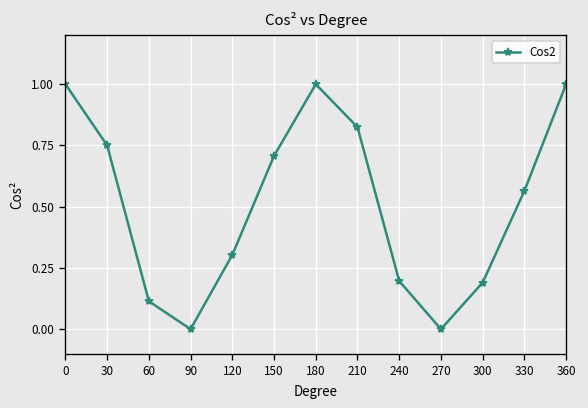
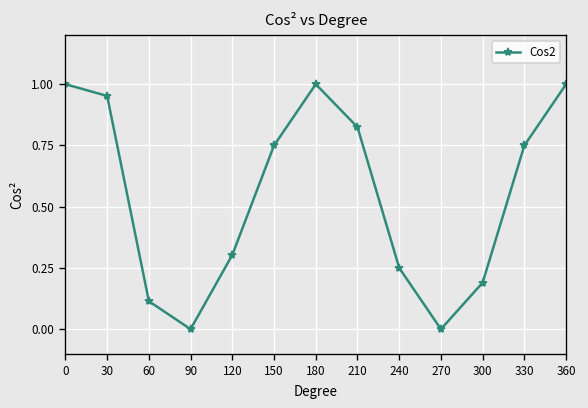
30: 0.75 -> 0.95
150: 0.71 -> 0.75
240: 0.20 -> 0.25
330: 0.56 -> 0.75
